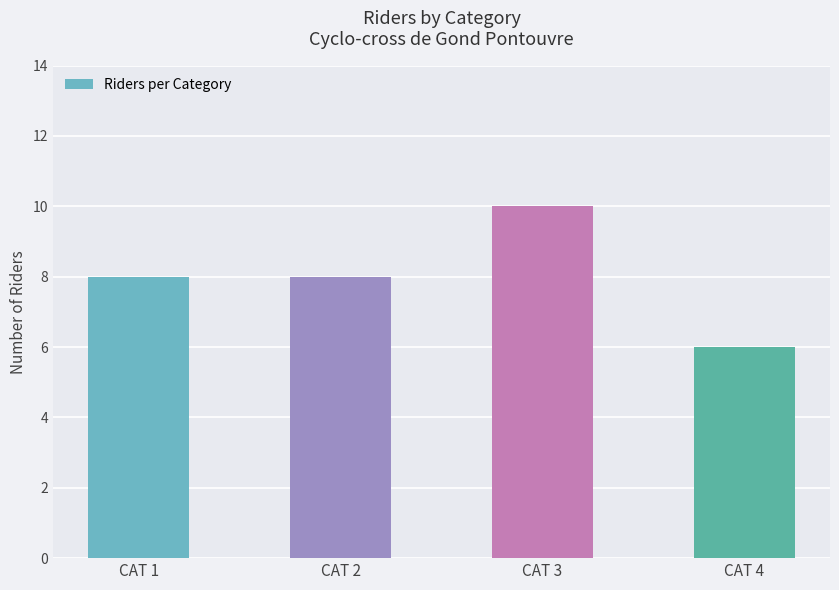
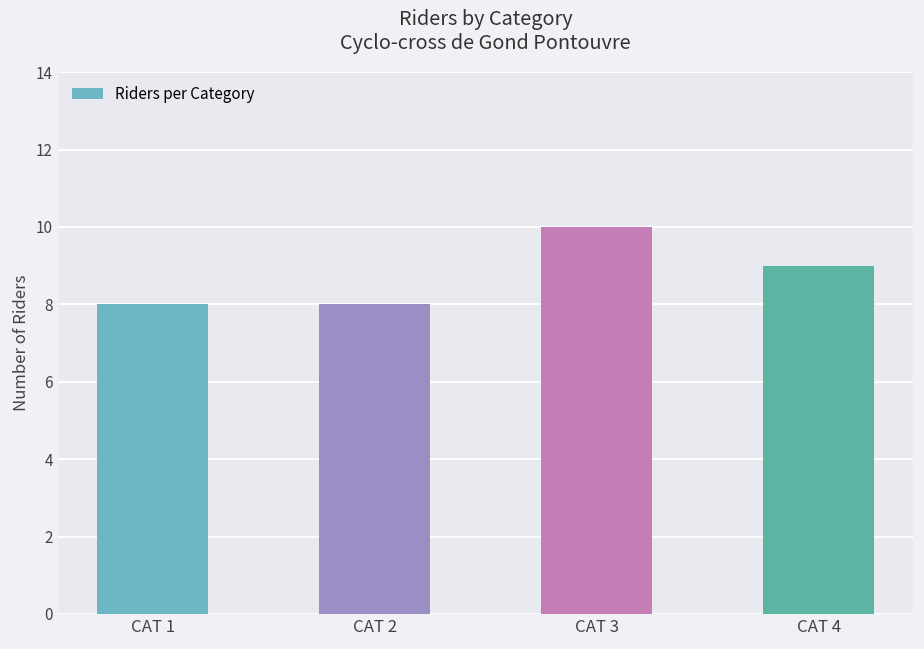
CAT 4: 6 -> 9
